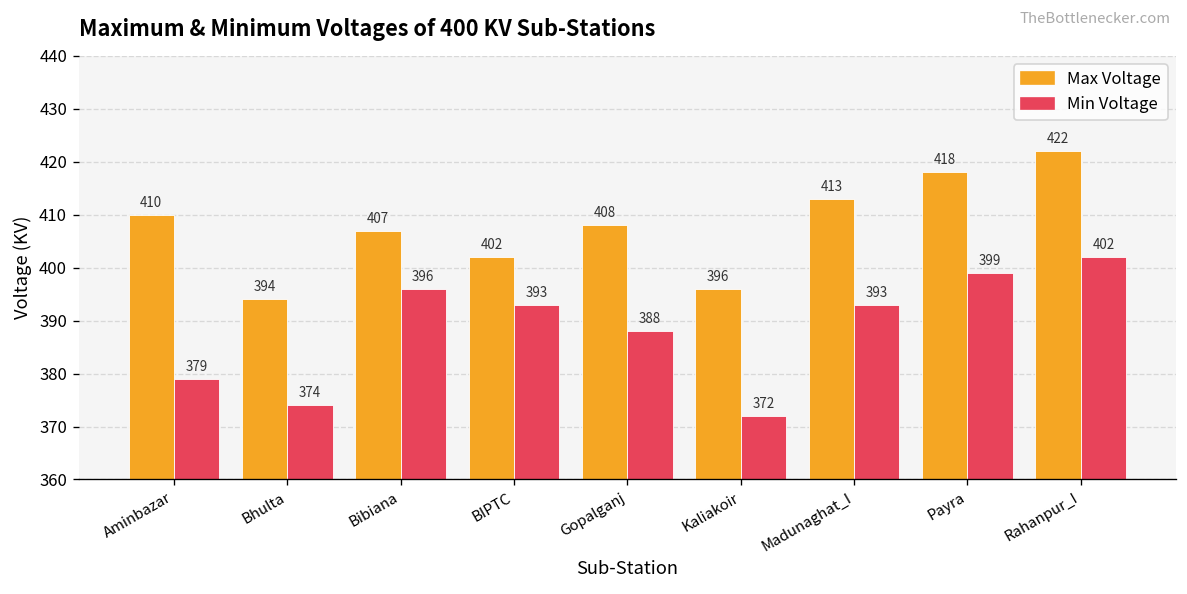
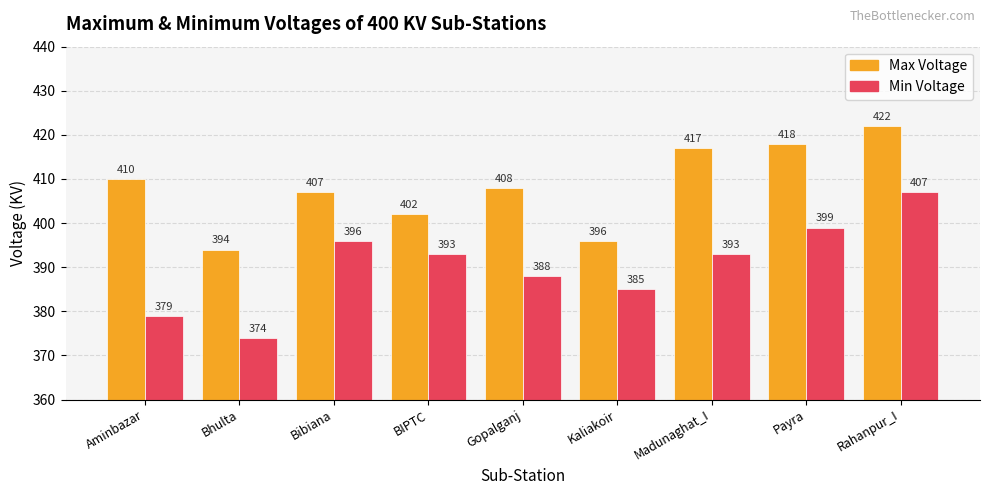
Min Voltage, Kaliakoir: 372 -> 385
Max Voltage, Madunaghat_I: 413 -> 417
Min Voltage, Rahanpur_I: 402 -> 407
